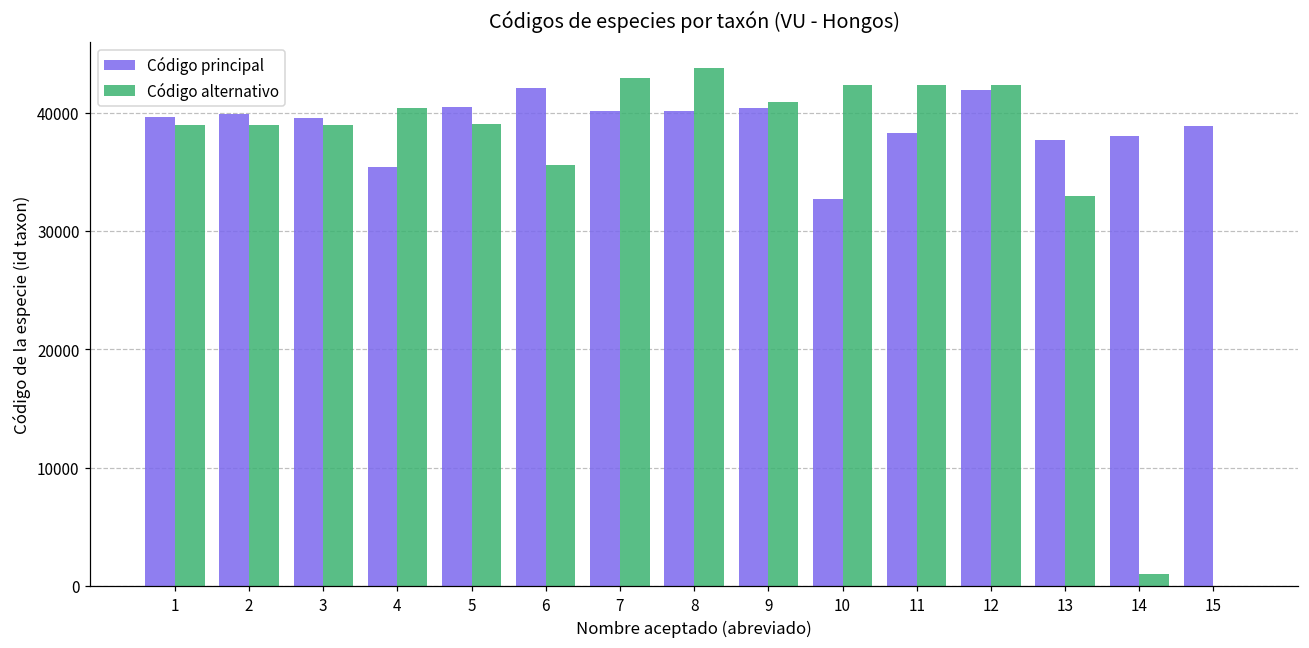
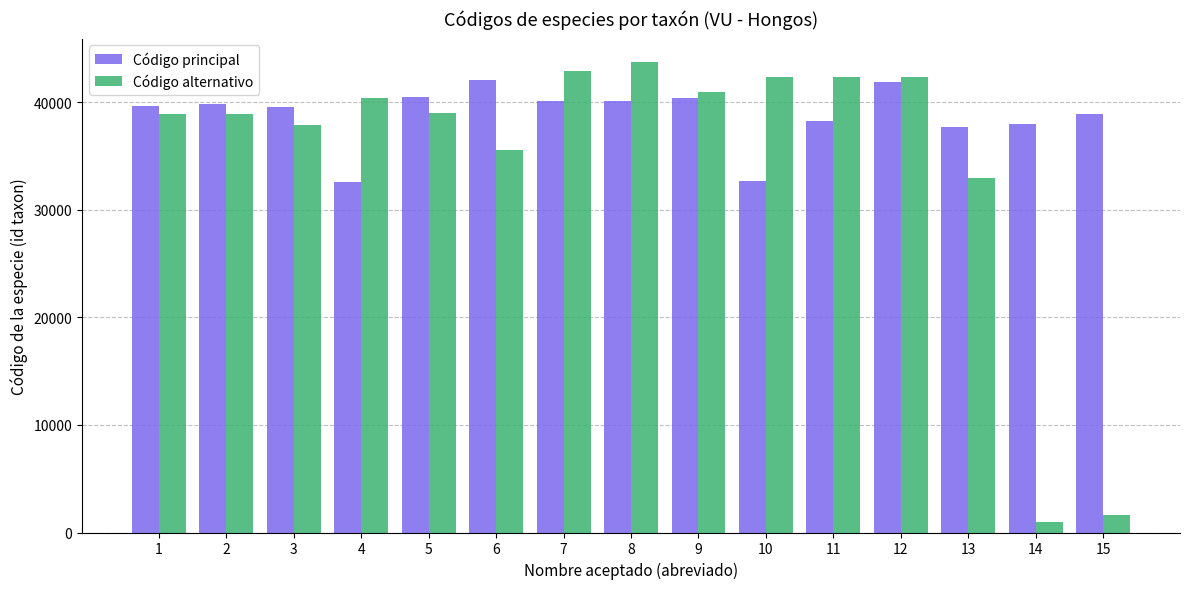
Código alternativo, 3: 38900 -> 37900
Código principal, 4: 35400 -> 32600
Código alternativo, 15: 0 -> 1700
